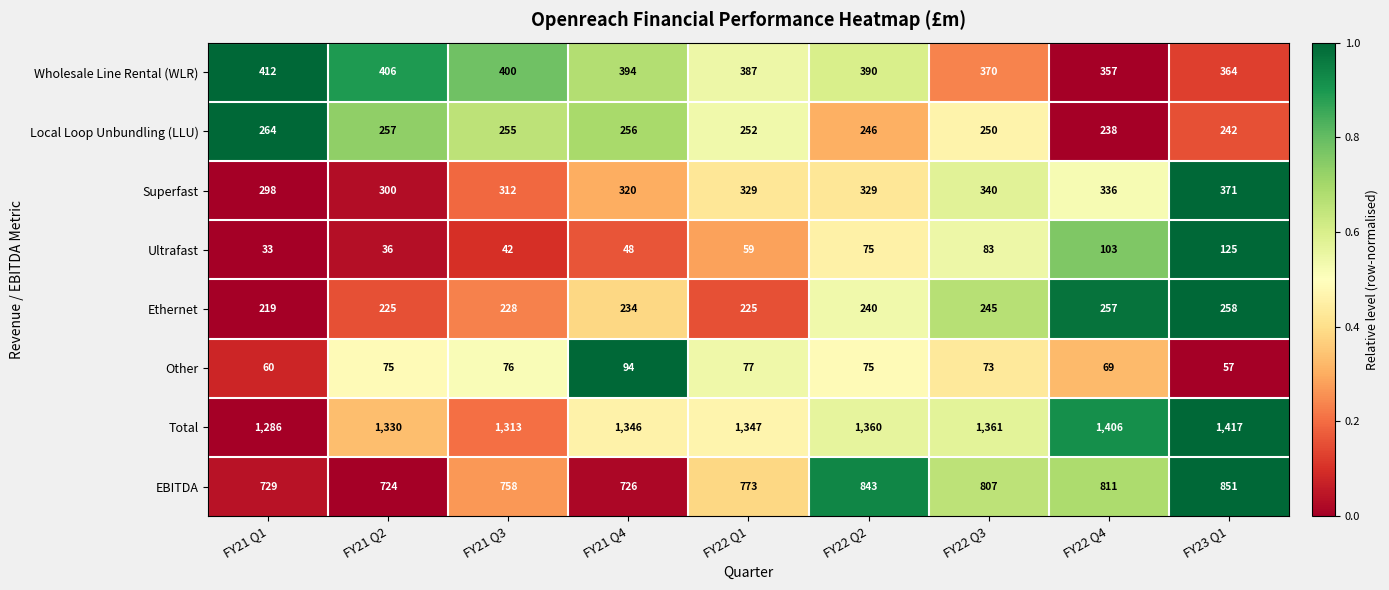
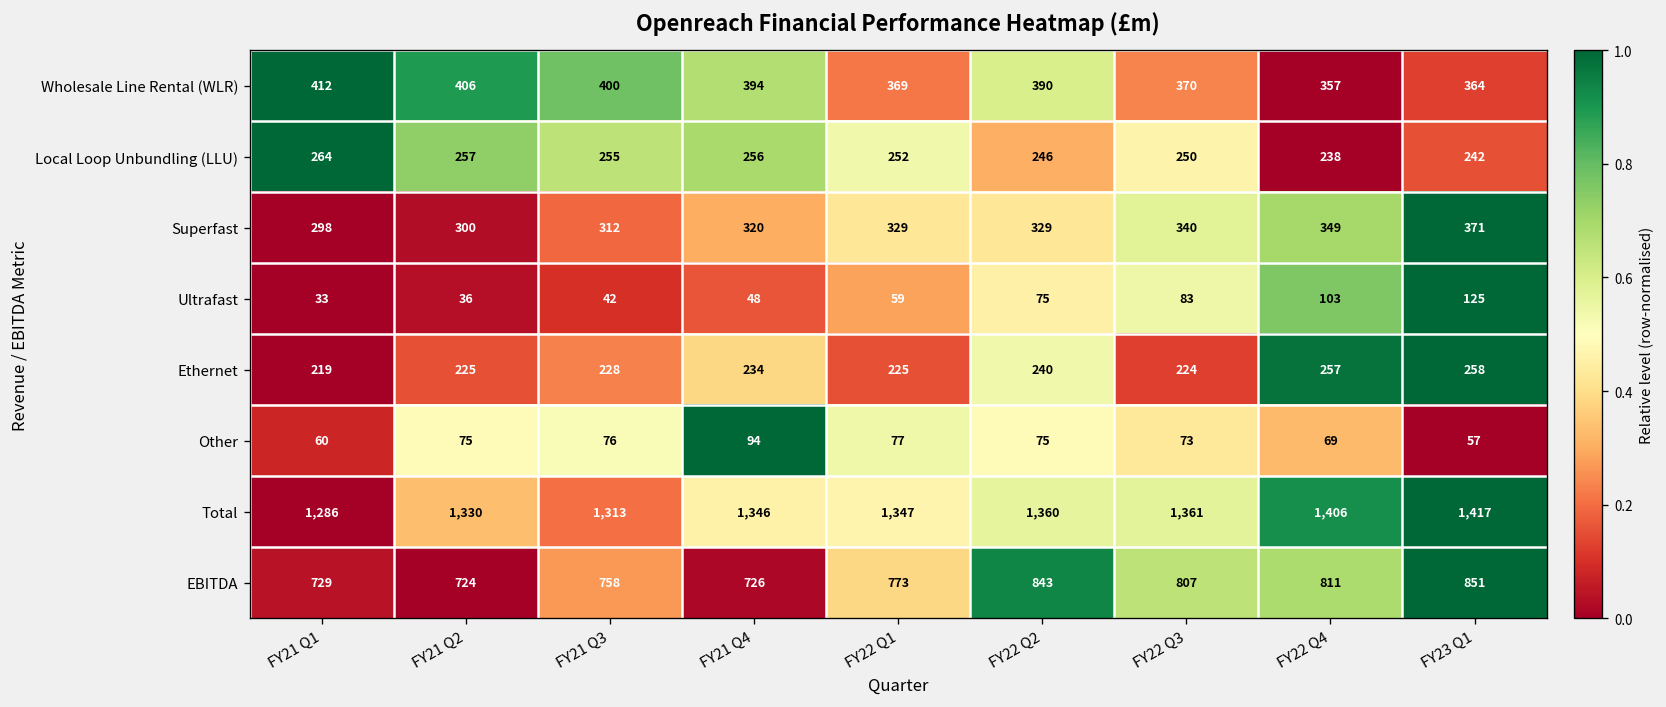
Wholesale Line Rental (WLR), FY22 Q1: 387 -> 369
Superfast, FY22 Q4: 336 -> 349
Ethernet, FY22 Q3: 245 -> 224
